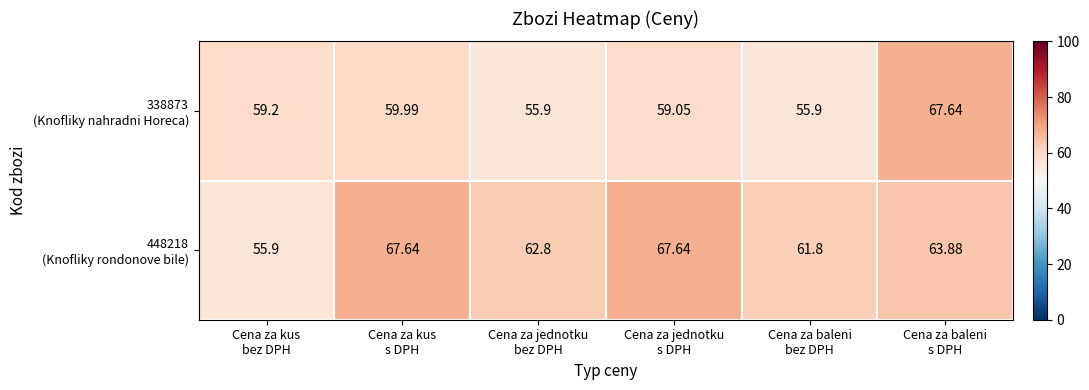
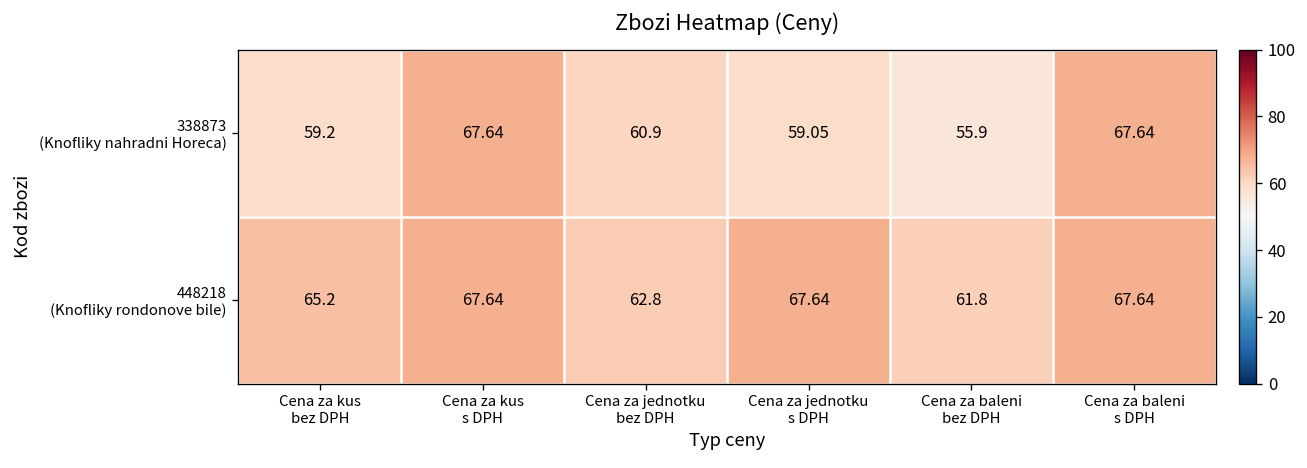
338873 (Knofliky nahradni Horeca), Cena za kus s DPH: 59.99 -> 67.64
338873 (Knofliky nahradni Horeca), Cena za jednotku bez DPH: 55.9 -> 60.9
448218 (Knofliky rondonove bile), Cena za kus bez DPH: 55.9 -> 65.2
448218 (Knofliky rondonove bile), Cena za baleni s DPH: 63.88 -> 67.64
